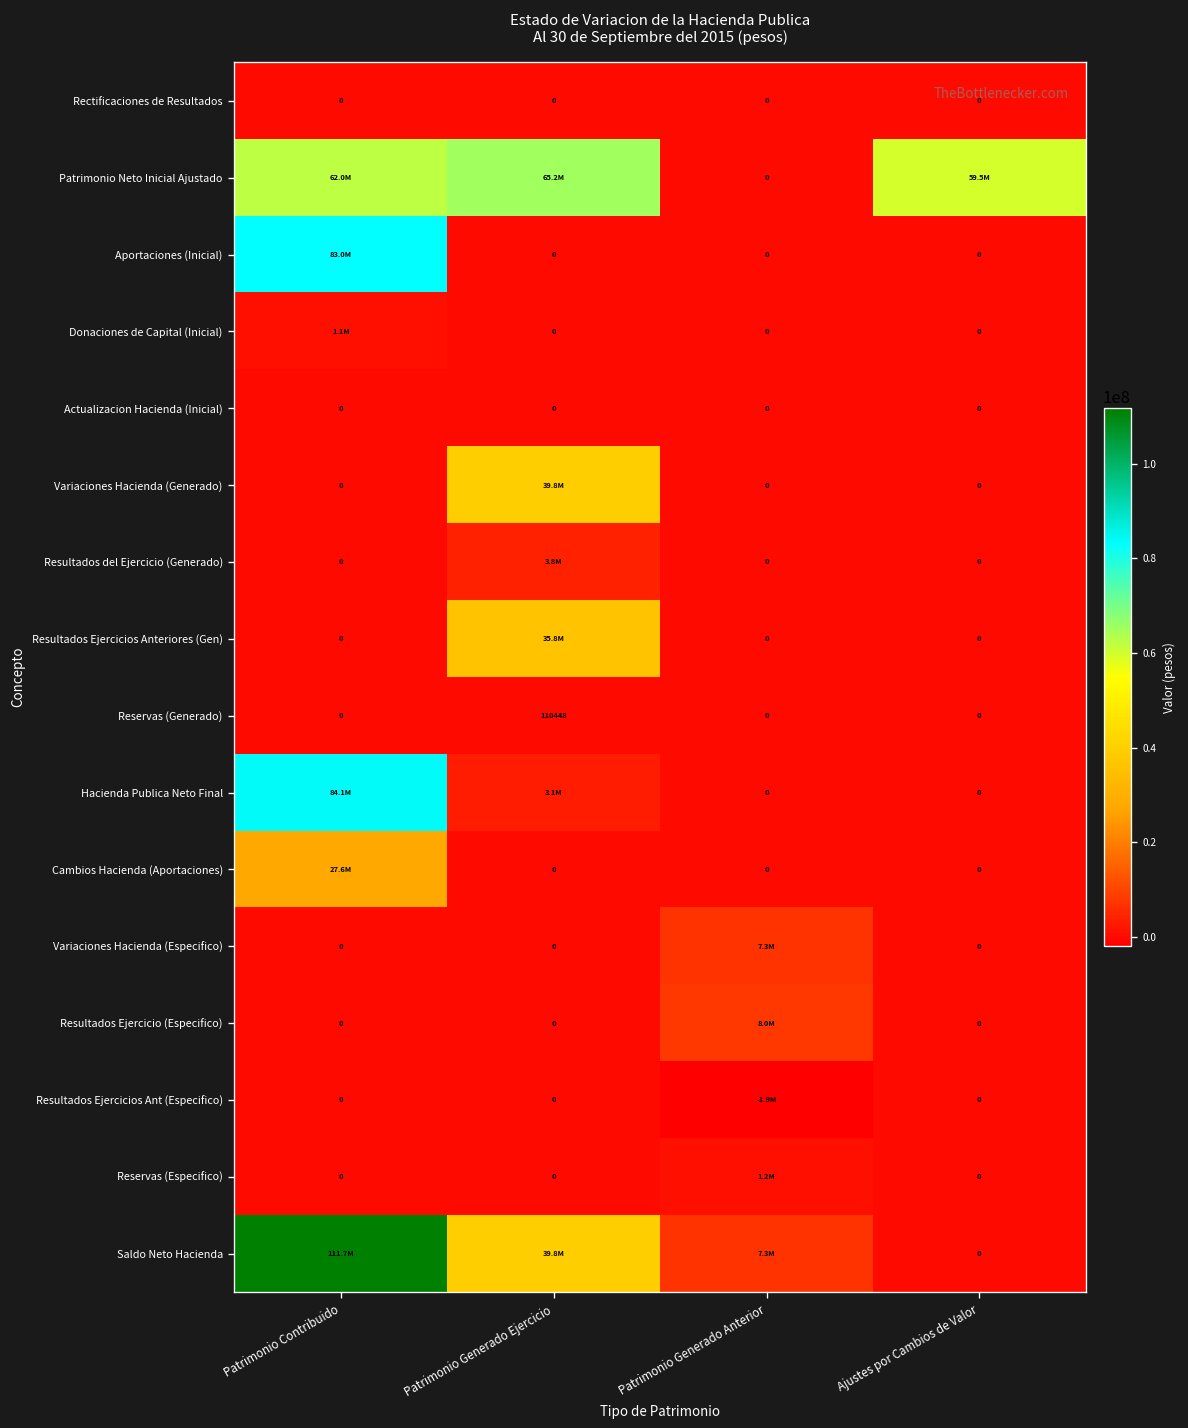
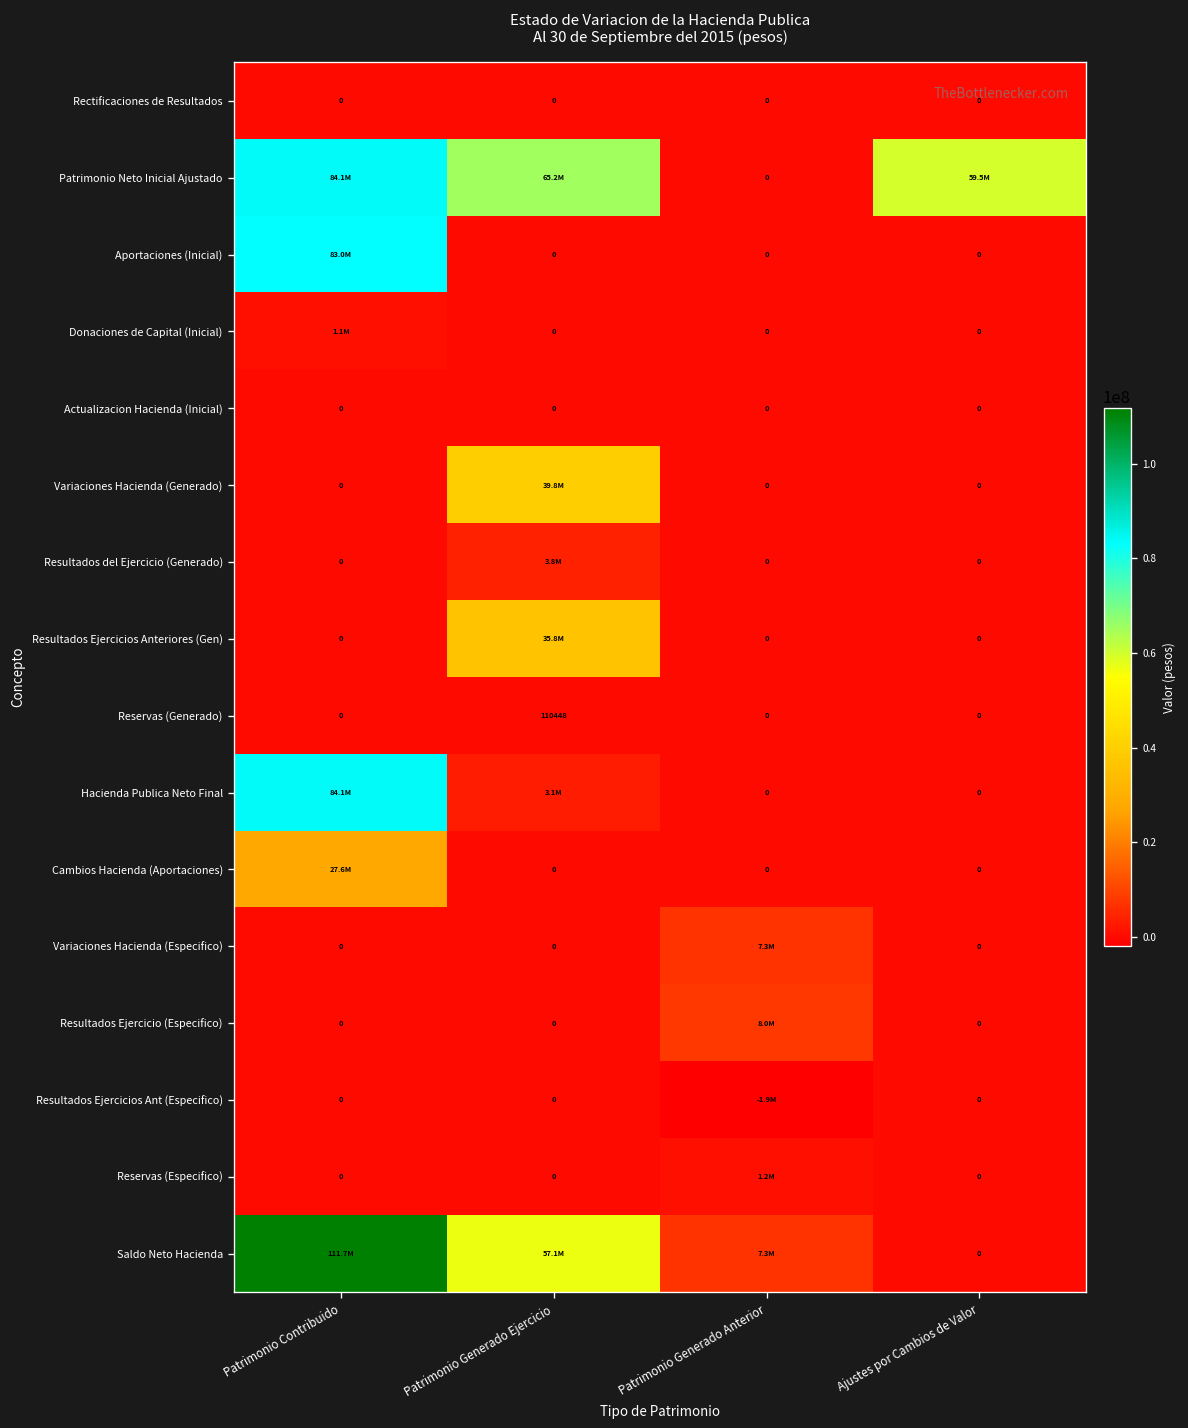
Patrimonio Neto Inicial Ajustado, Patrimonio Contribuido: 62.0M -> 84.1M
Saldo Neto Hacienda, Patrimonio Generado Ejercicio: 39.8M -> 57.1M
